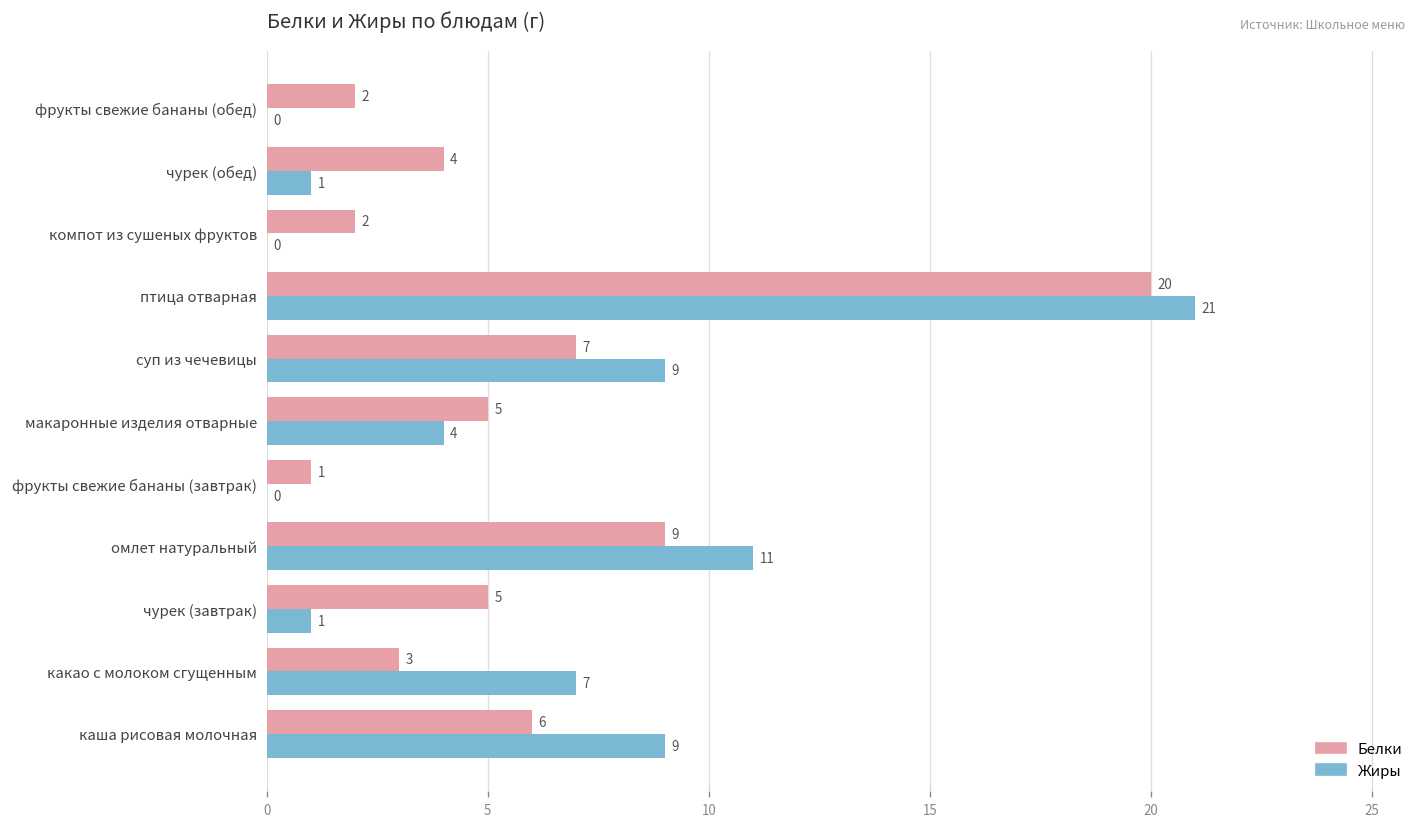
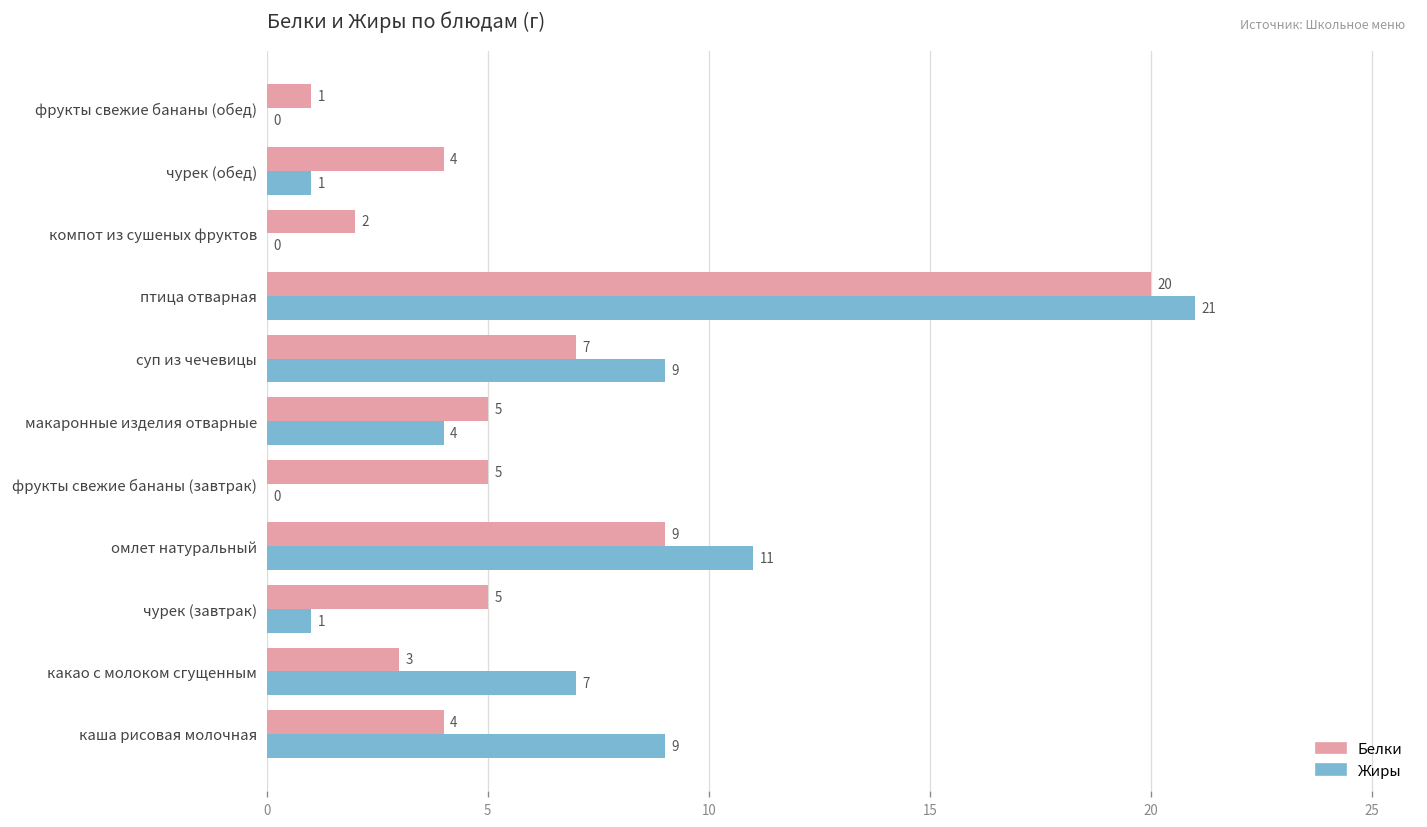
Белки, фрукты свежие бананы (обед): 2 -> 1
Белки, фрукты свежие бананы (завтрак): 1 -> 5
Белки, каша рисовая молочная: 6 -> 4
